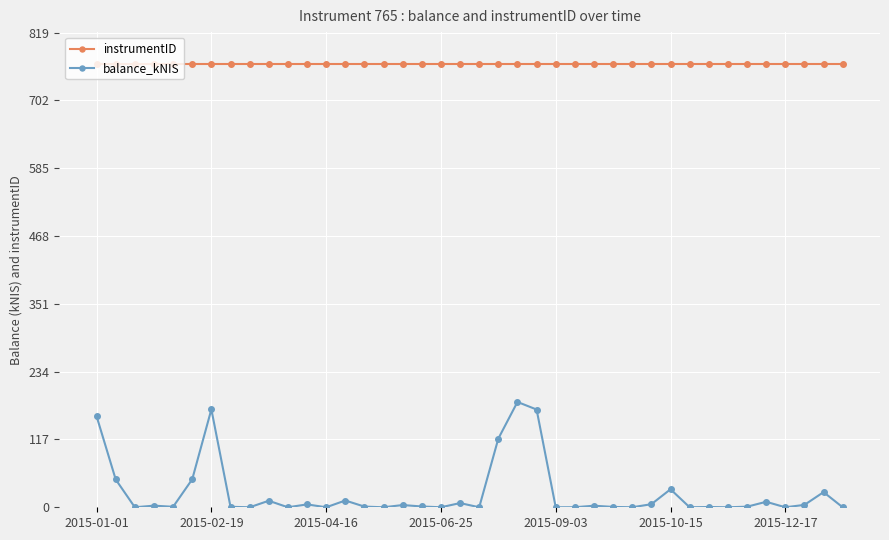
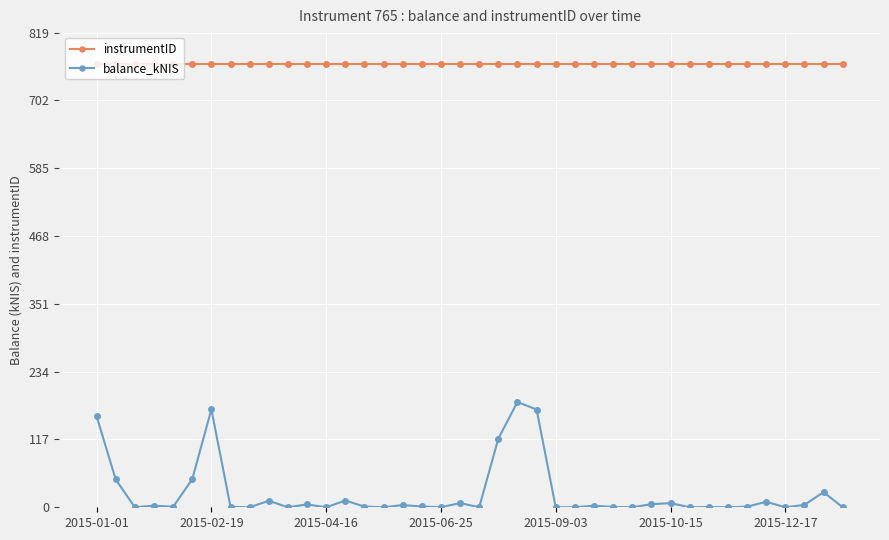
balance_kNIS, 2015-10-15: 30 -> 10
